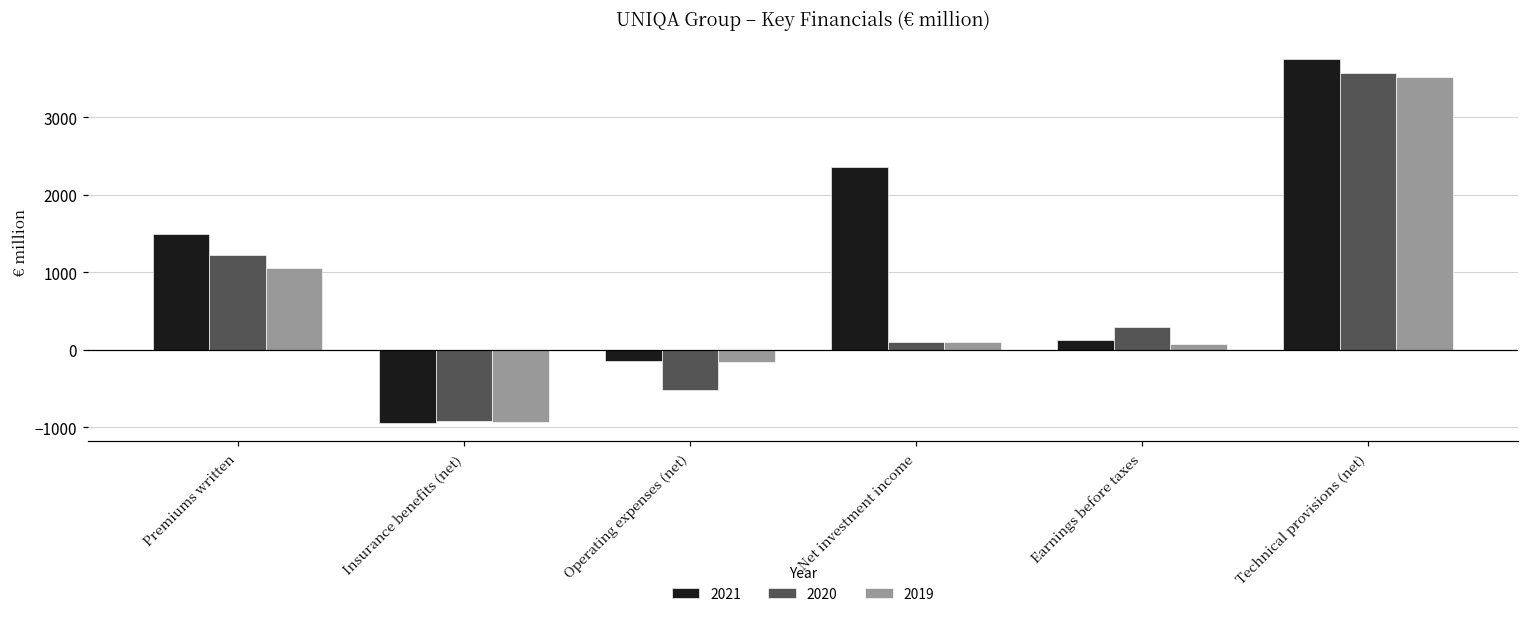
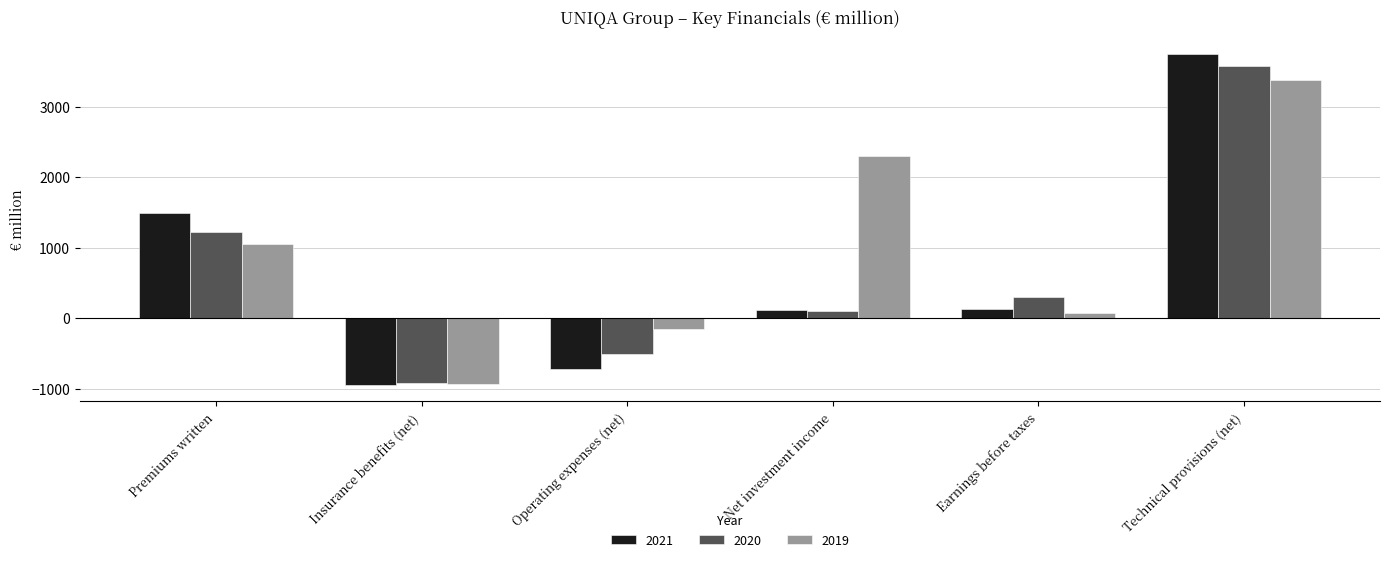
2021, Operating expenses (net): -200 -> -700
2021, Net investment income: 2400 -> 100
2019, Net investment income: 100 -> 2300
2019, Technical provisions (net): 3500 -> 3400
